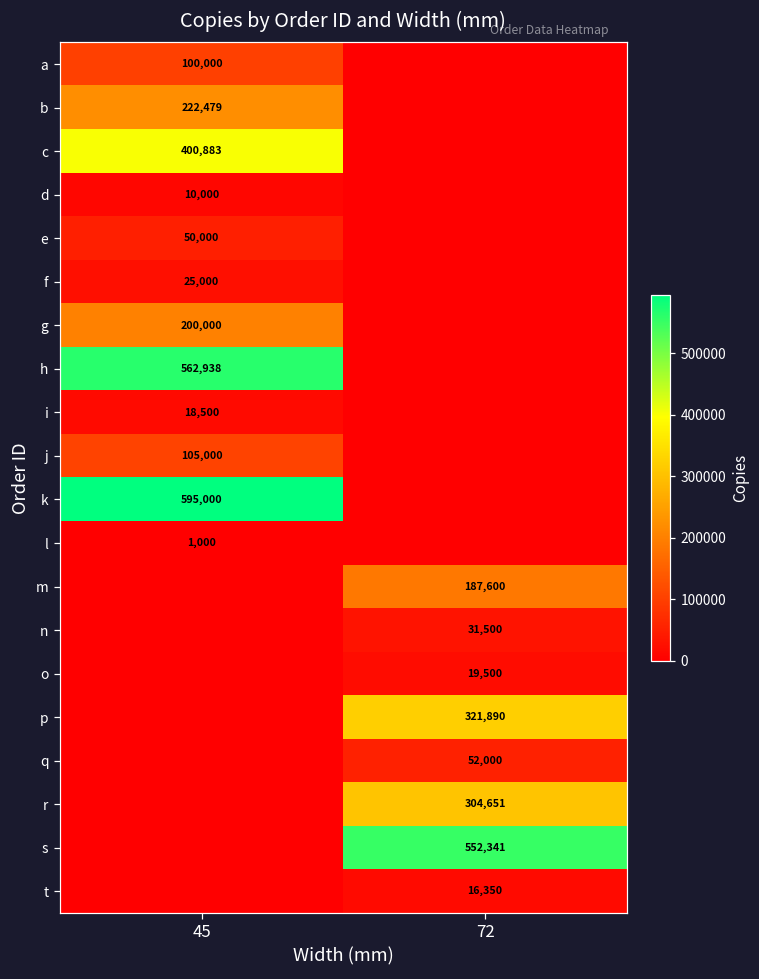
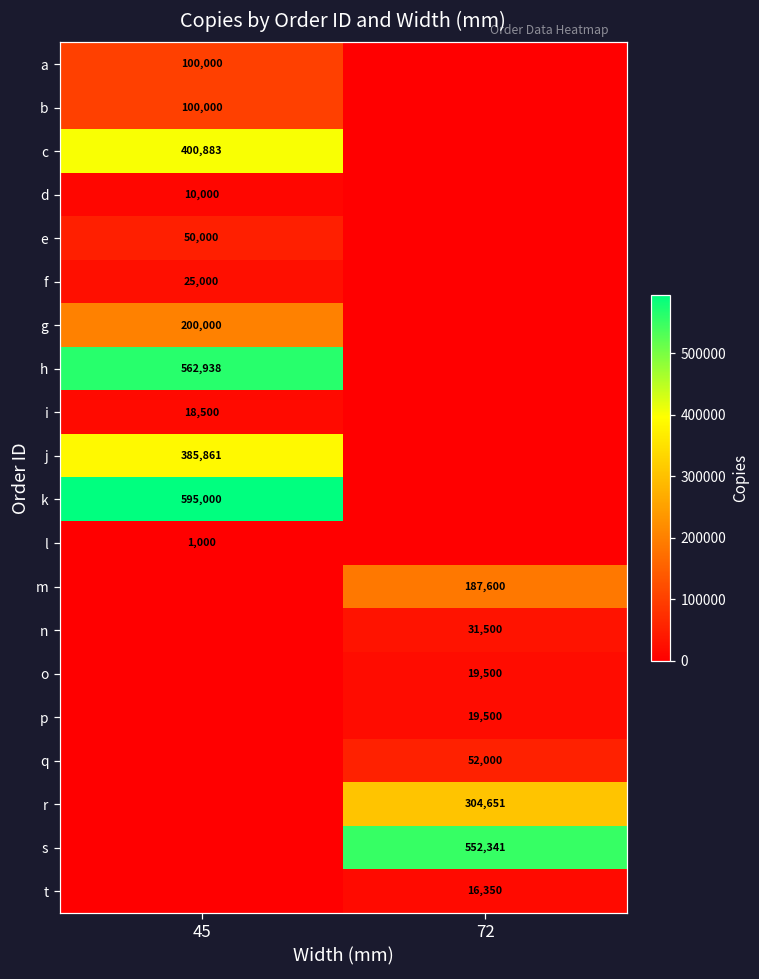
b, 45: 222,479 -> 100,000
j, 45: 105,000 -> 385,861
p, 72: 321,890 -> 19,500
